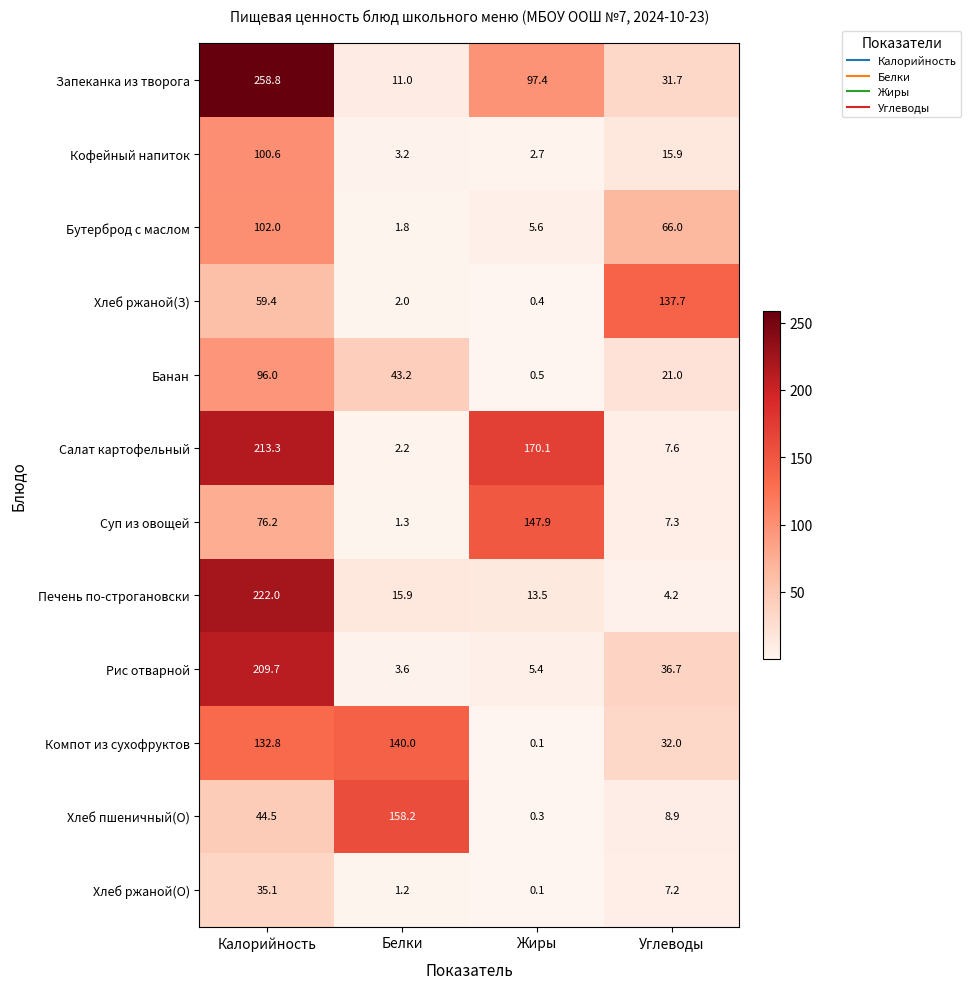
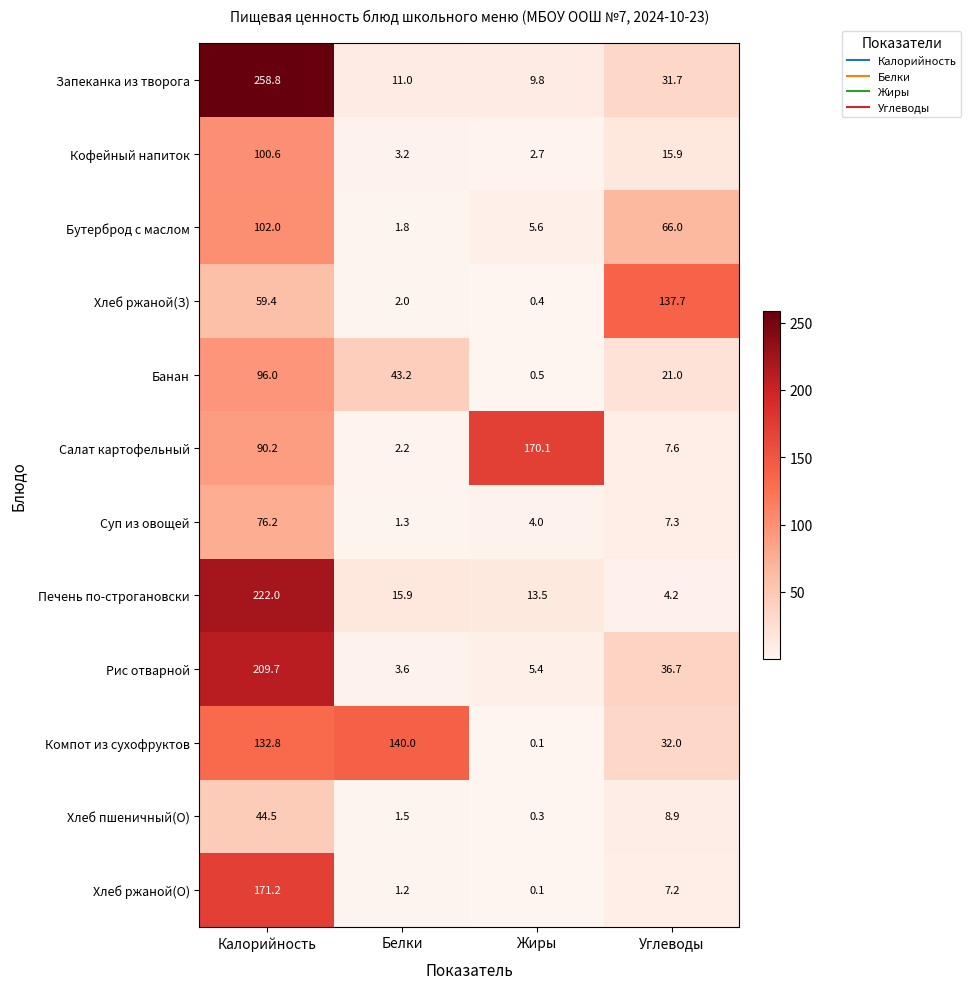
Запеканка из творога, Жиры: 97.4 -> 9.8
Салат картофельный, Калорийность: 213.3 -> 90.2
Суп из овощей, Жиры: 147.9 -> 4.0
Хлеб пшеничный(О), Белки: 158.2 -> 1.5
Хлеб ржаной(О), Калорийность: 35.1 -> 171.2
